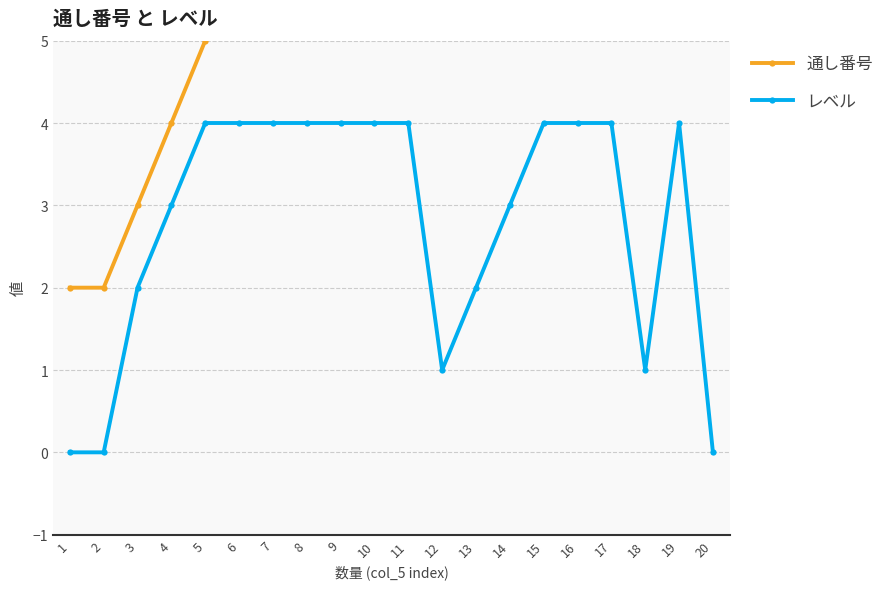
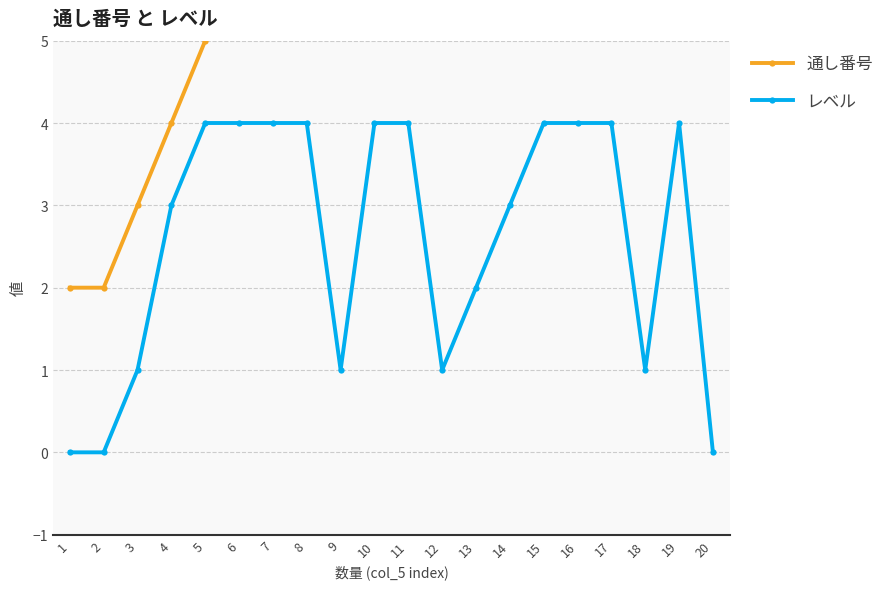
レベル, 3: 2 -> 1
レベル, 9: 4 -> 1
